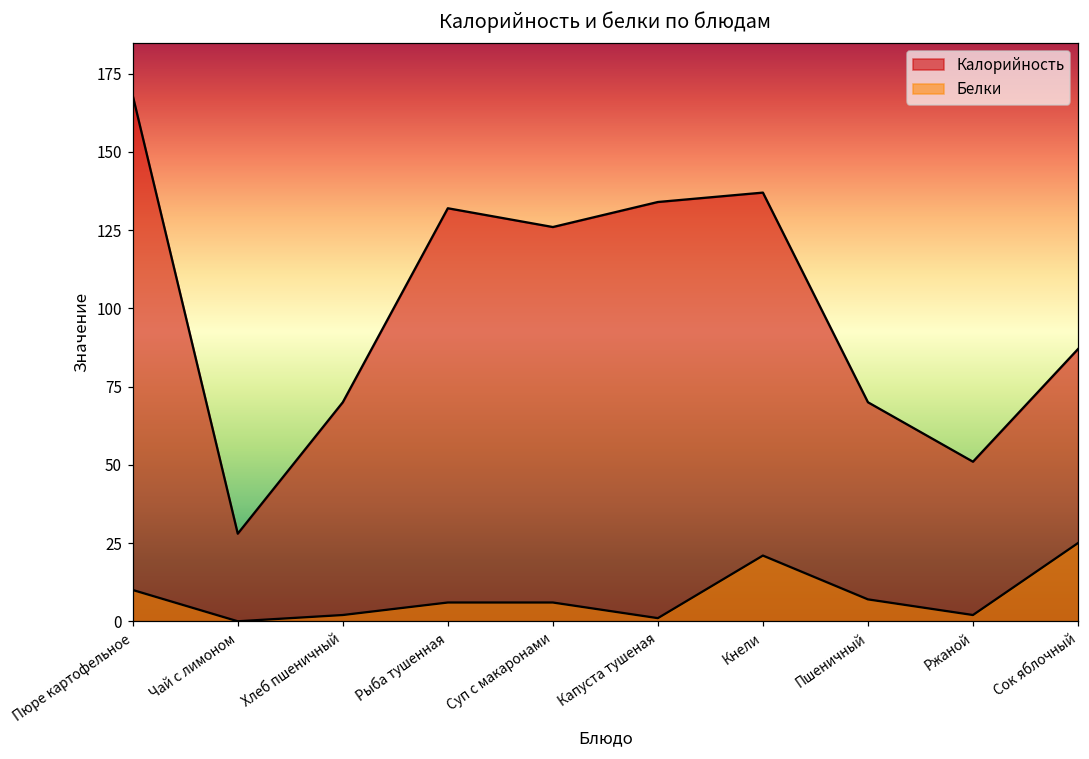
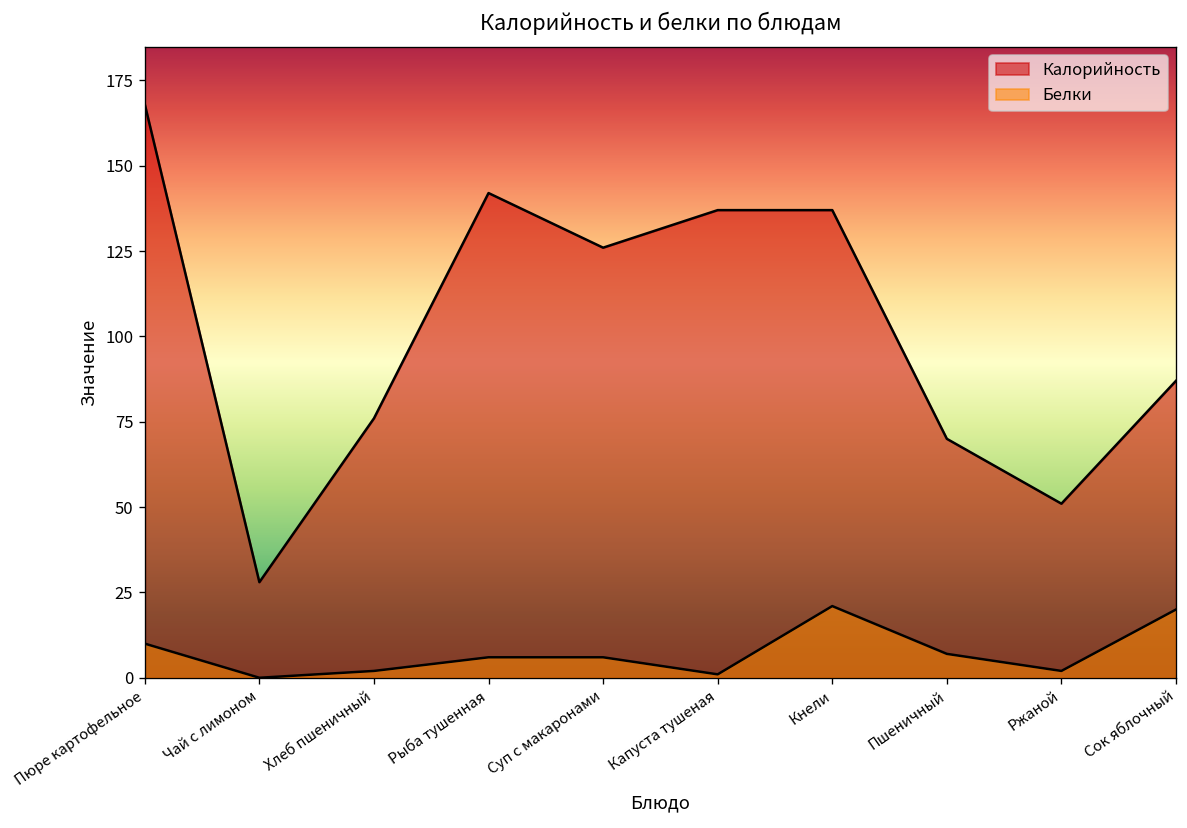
Калорийность, Хлеб пшеничный: 70 -> 76
Калорийность, Рыба тушенная: 132 -> 142
Калорийность, Капуста тушеная: 134 -> 137
Белки, Сок яблочный: 25 -> 20
